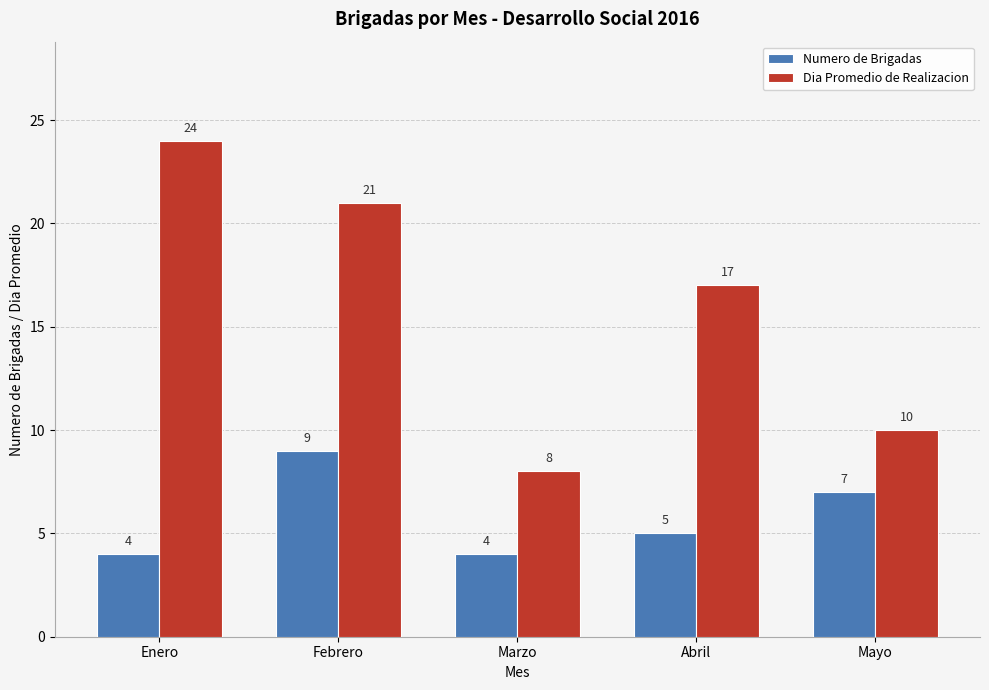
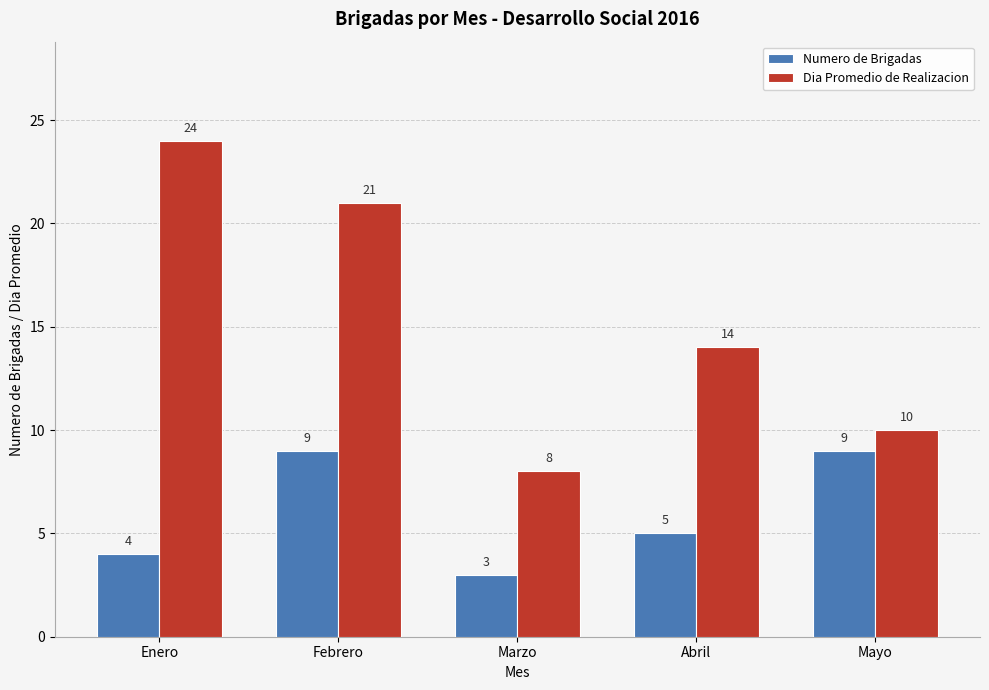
Numero de Brigadas, Marzo: 4 -> 3
Dia Promedio de Realizacion, Abril: 17 -> 14
Numero de Brigadas, Mayo: 7 -> 9
